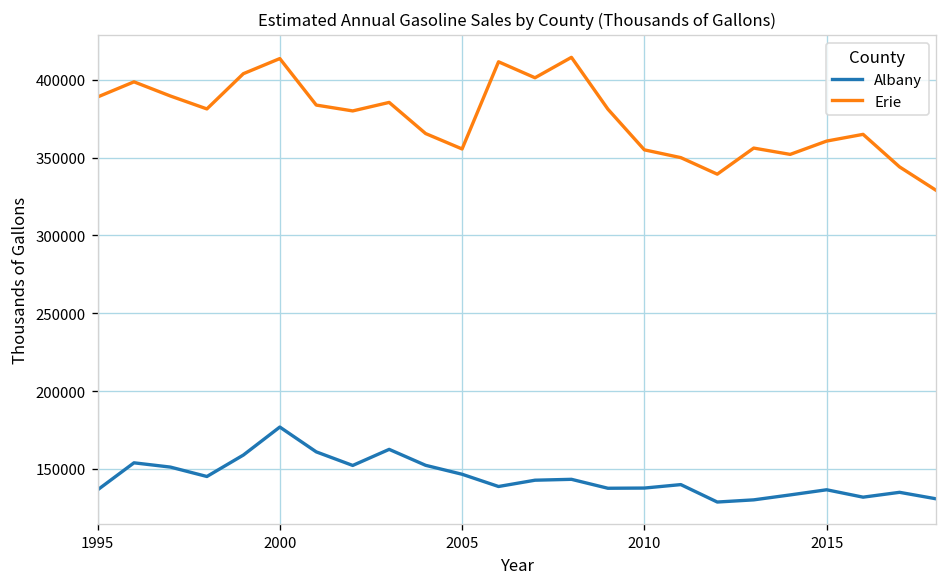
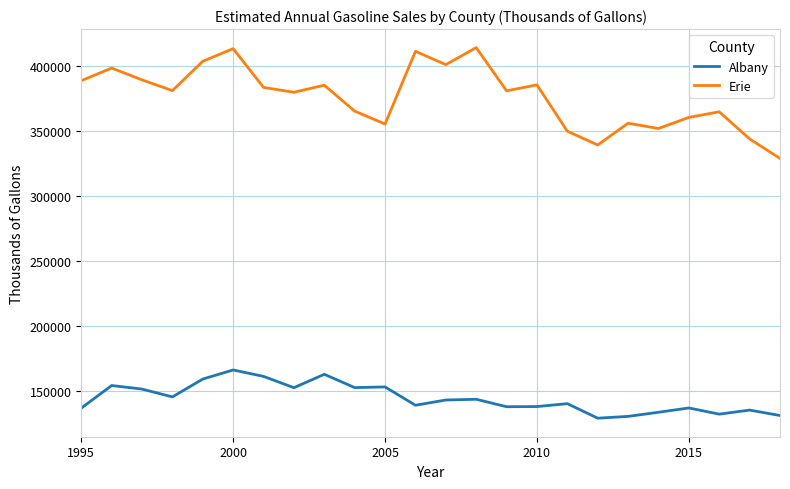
Albany, 2000: 177000 -> 166000
Albany, 2005: 147000 -> 153000
Erie, 2010: 355000 -> 386000
